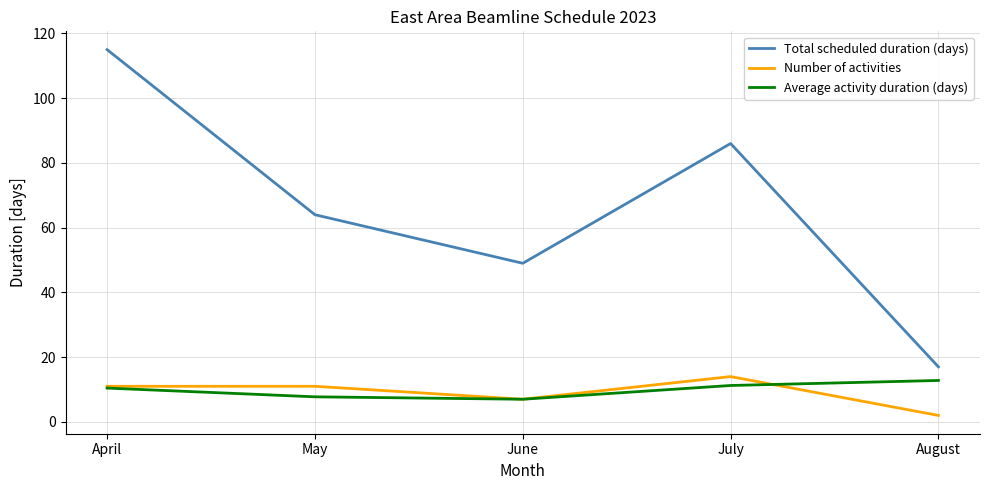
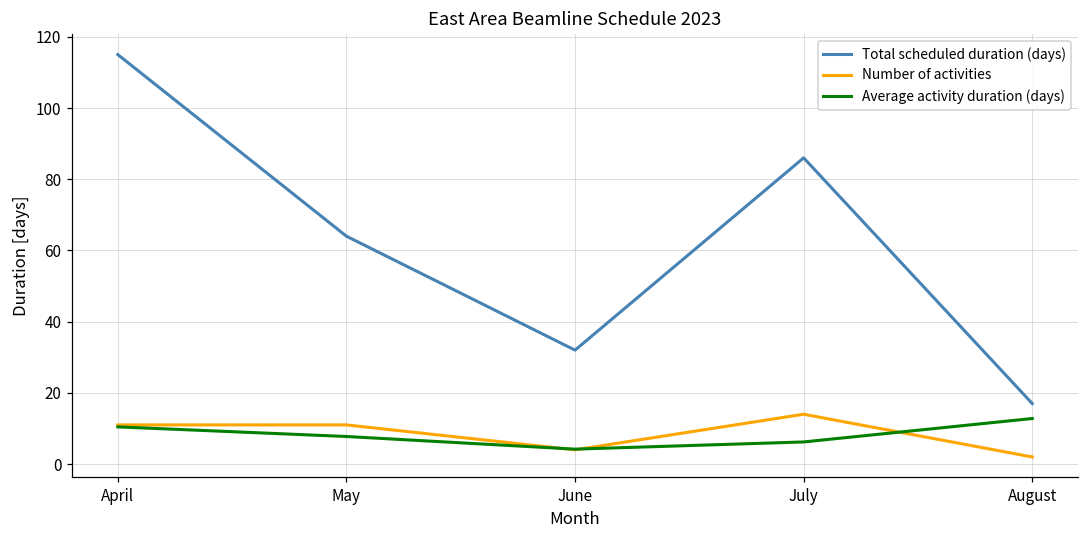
Total scheduled duration (days), June: 49 -> 32
Number of activities, June: 7 -> 4
Average activity duration (days), June: 7 -> 4
Average activity duration (days), July: 11 -> 6
